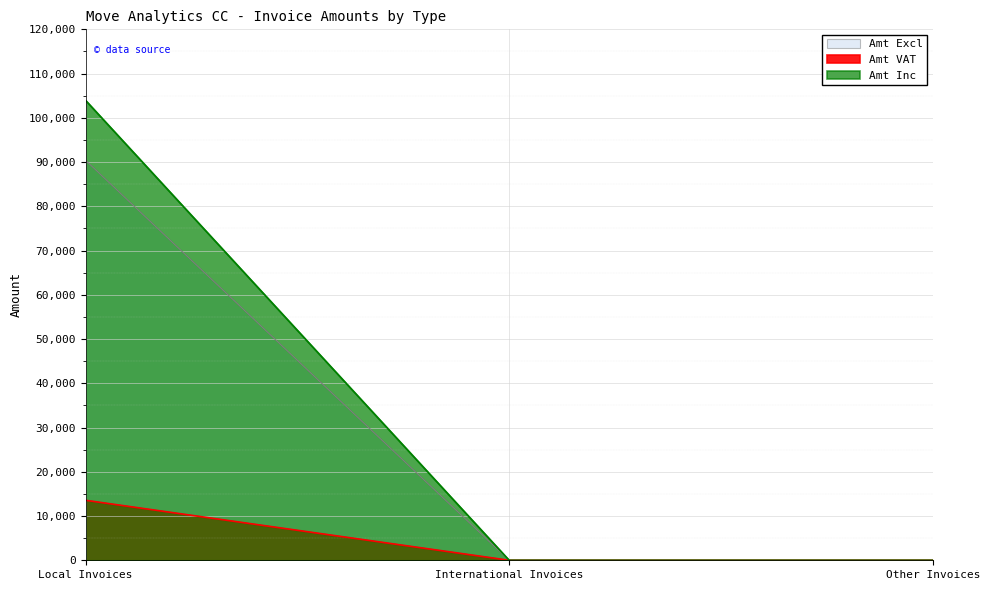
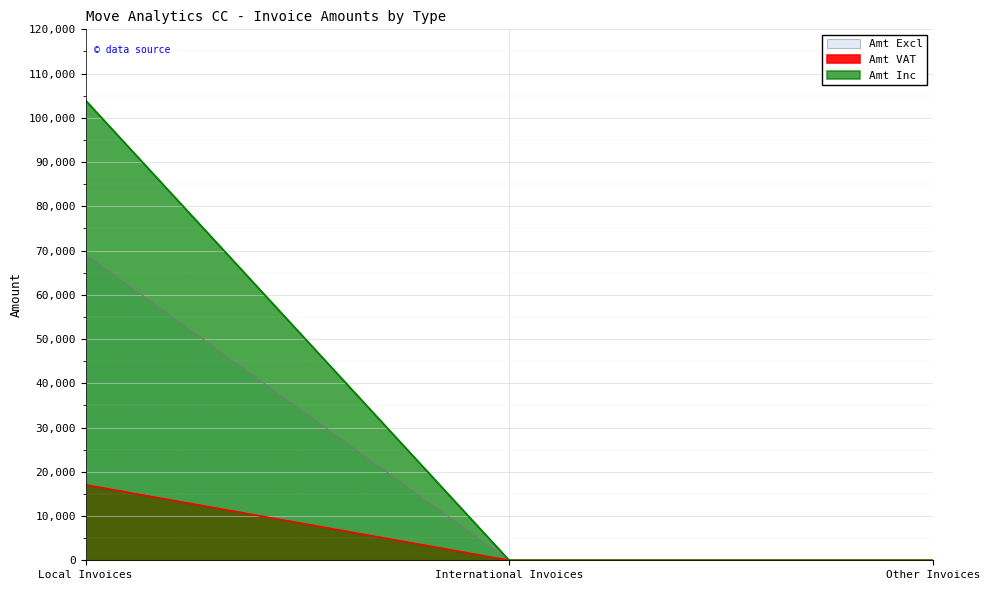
Amt Excl, Local Invoices: 90,000 -> 69,000
Amt VAT, Local Invoices: 14,000 -> 17,000
